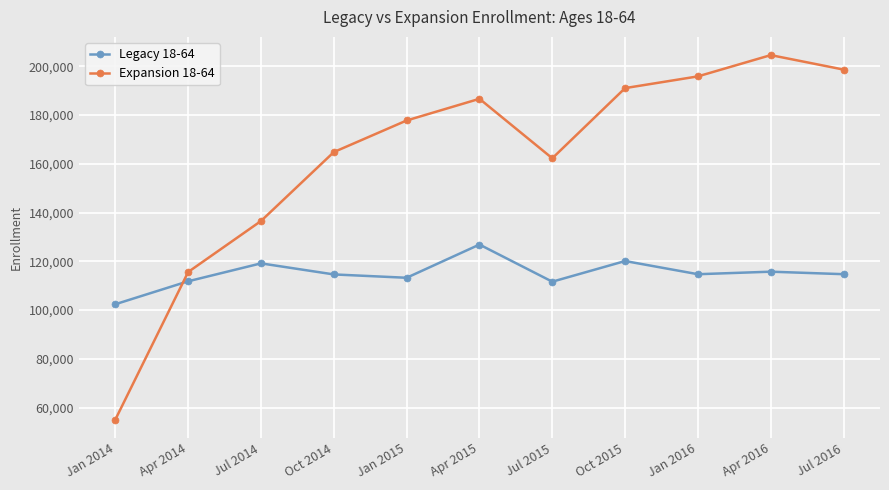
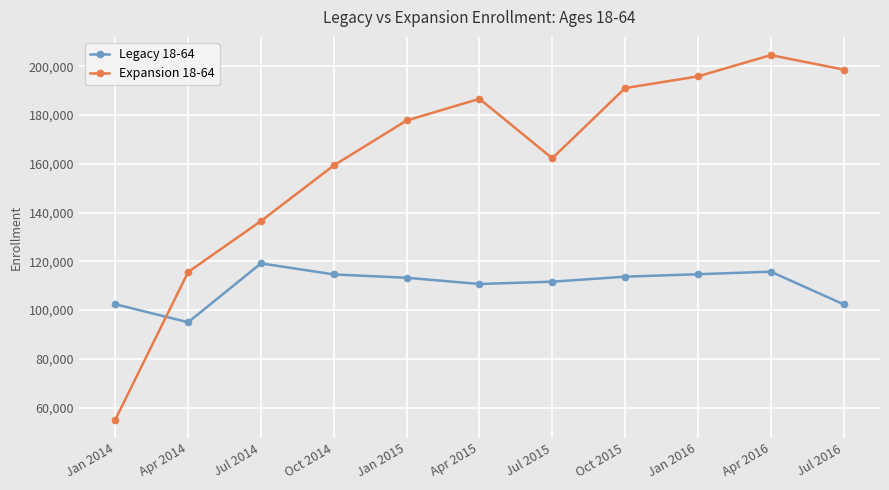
Legacy 18-64, Apr 2014: 112,000 -> 95,000
Expansion 18-64, Oct 2014: 165,000 -> 159,000
Legacy 18-64, Apr 2015: 127,000 -> 111,000
Legacy 18-64, Oct 2015: 120,000 -> 114,000
Legacy 18-64, Jul 2016: 115,000 -> 102,000
